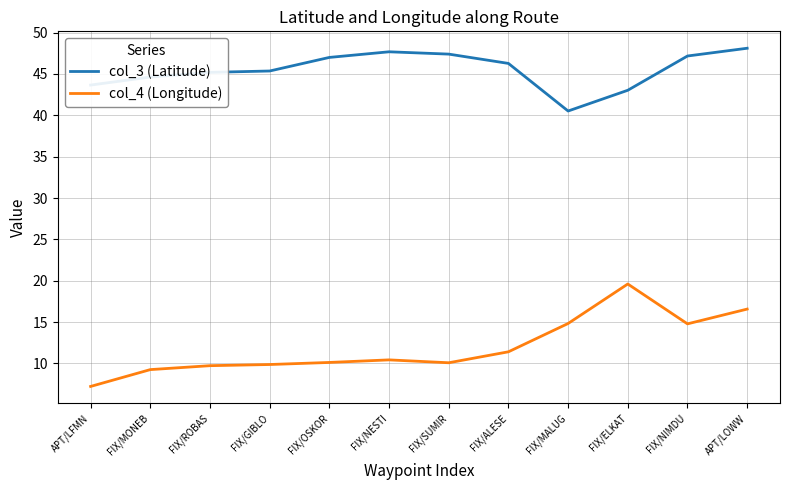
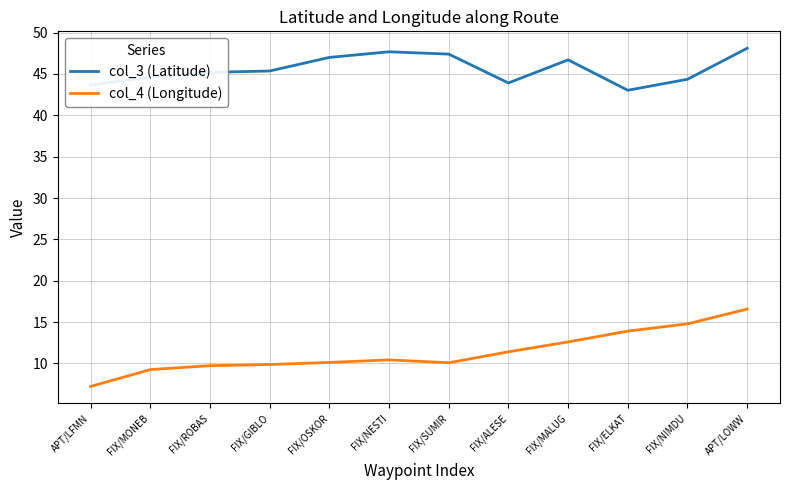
col_3 (Latitude), FIX/ALESE: 46 -> 44
col_3 (Latitude), FIX/MALUG: 41 -> 47
col_4 (Longitude), FIX/MALUG: 15 -> 13
col_4 (Longitude), FIX/ELKAT: 20 -> 14
col_3 (Latitude), FIX/NIMDU: 47 -> 44
